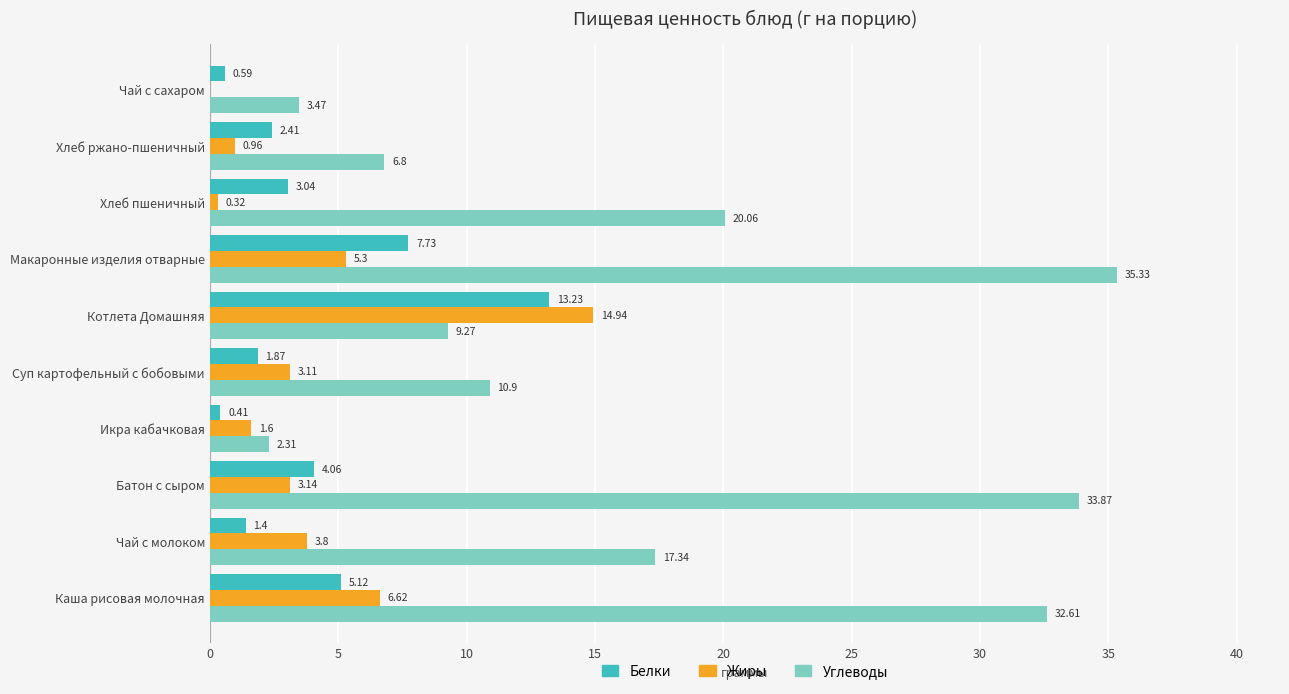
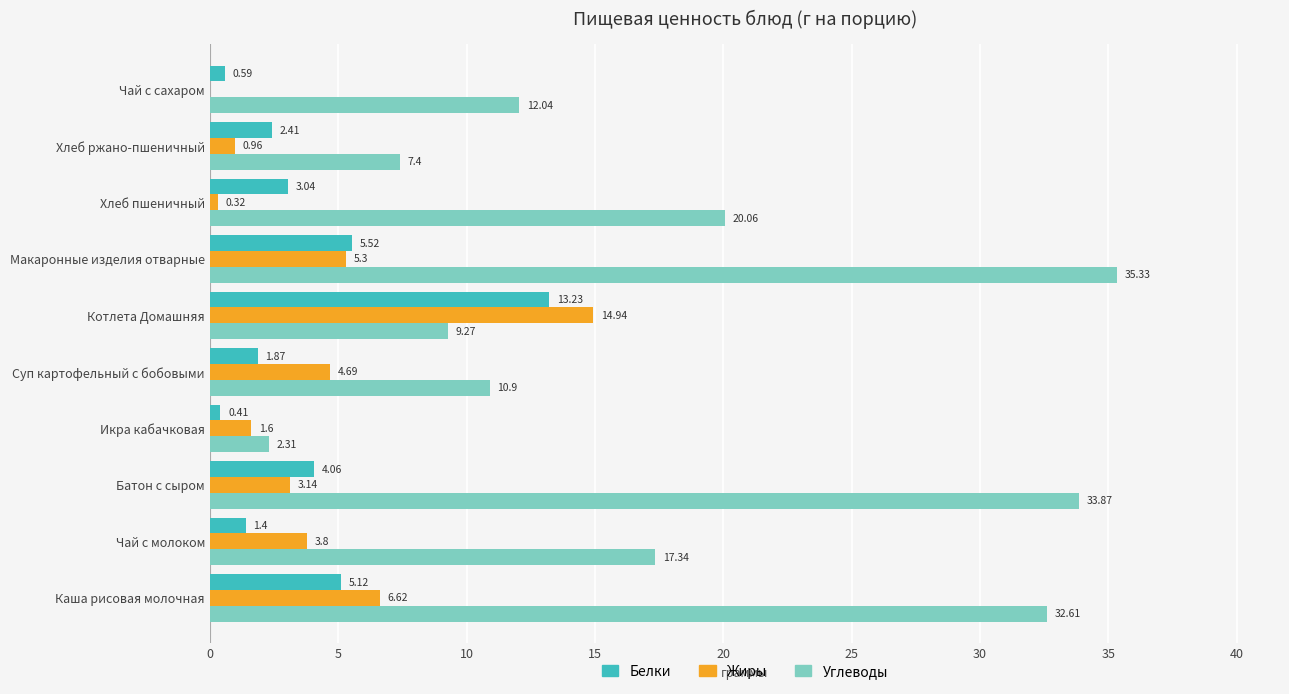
Углеводы, Чай с сахаром: 3.47 -> 12.04
Углеводы, Хлеб ржано-пшеничный: 6.8 -> 7.4
Белки, Макаронные изделия отварные: 7.73 -> 5.52
Жиры, Суп картофельный с бобовыми: 3.11 -> 4.69
